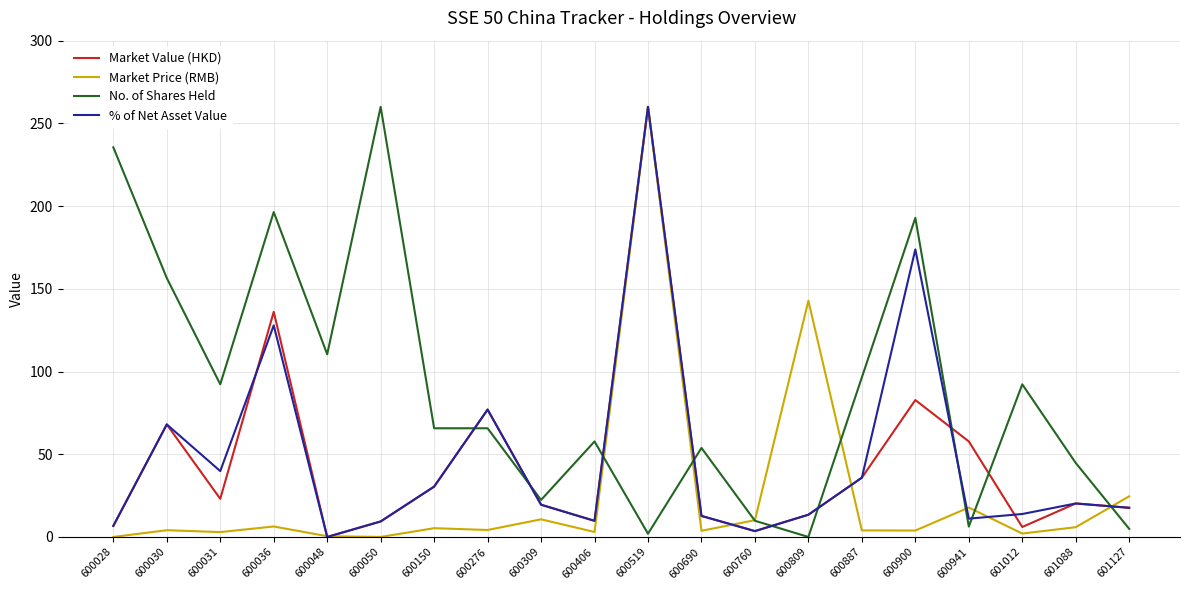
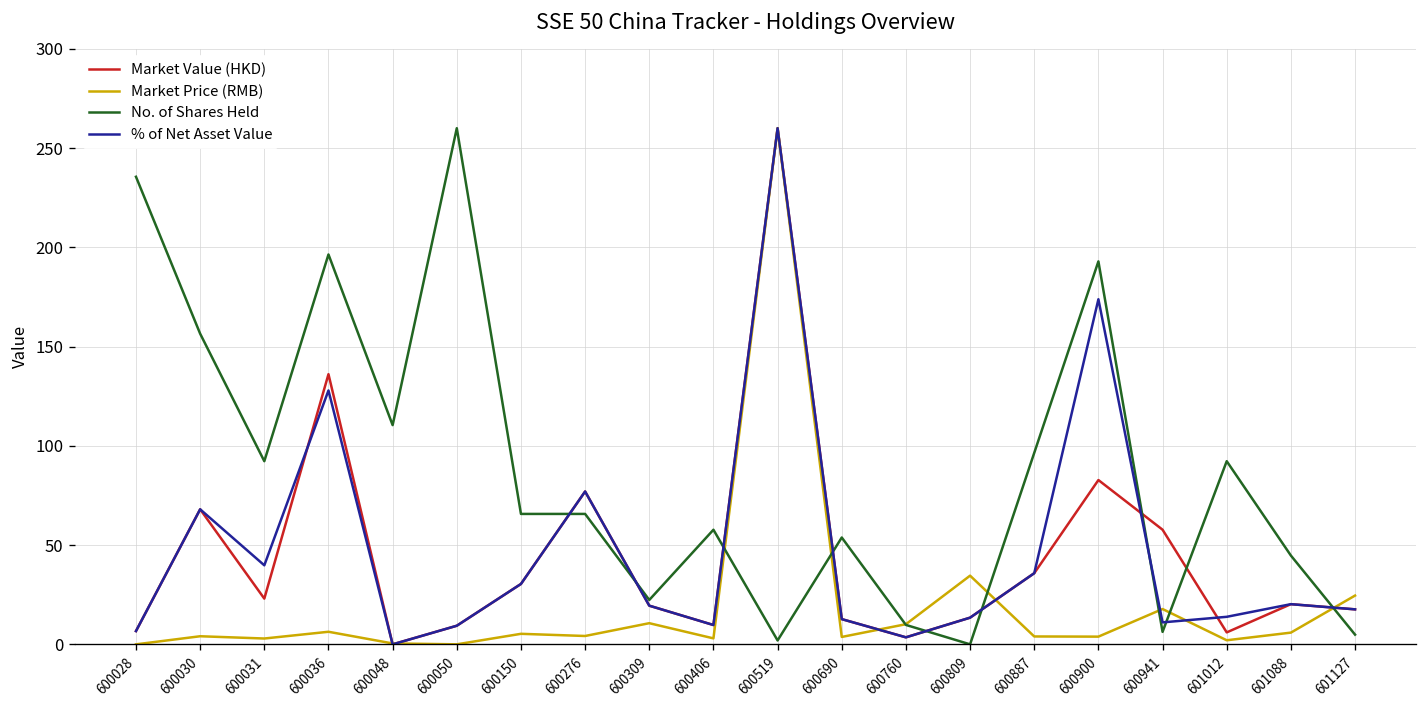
Market Price (RMB), 600809: 143 -> 35
